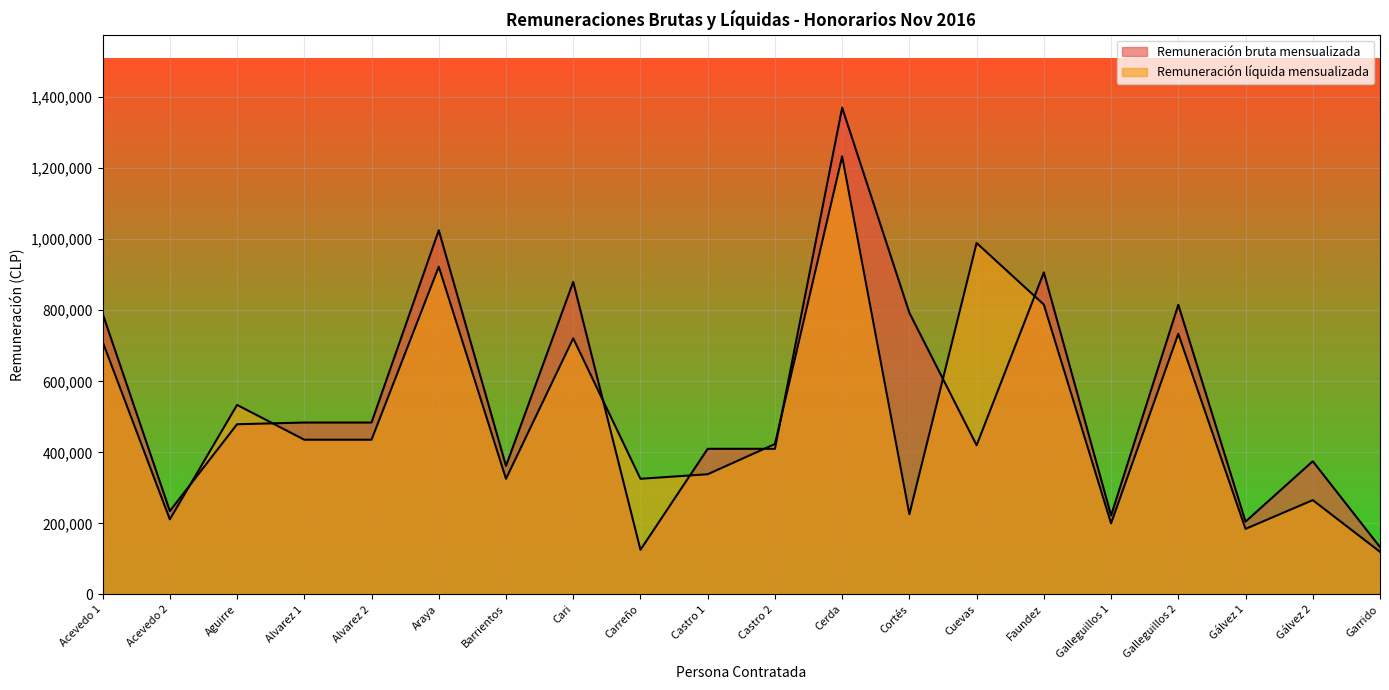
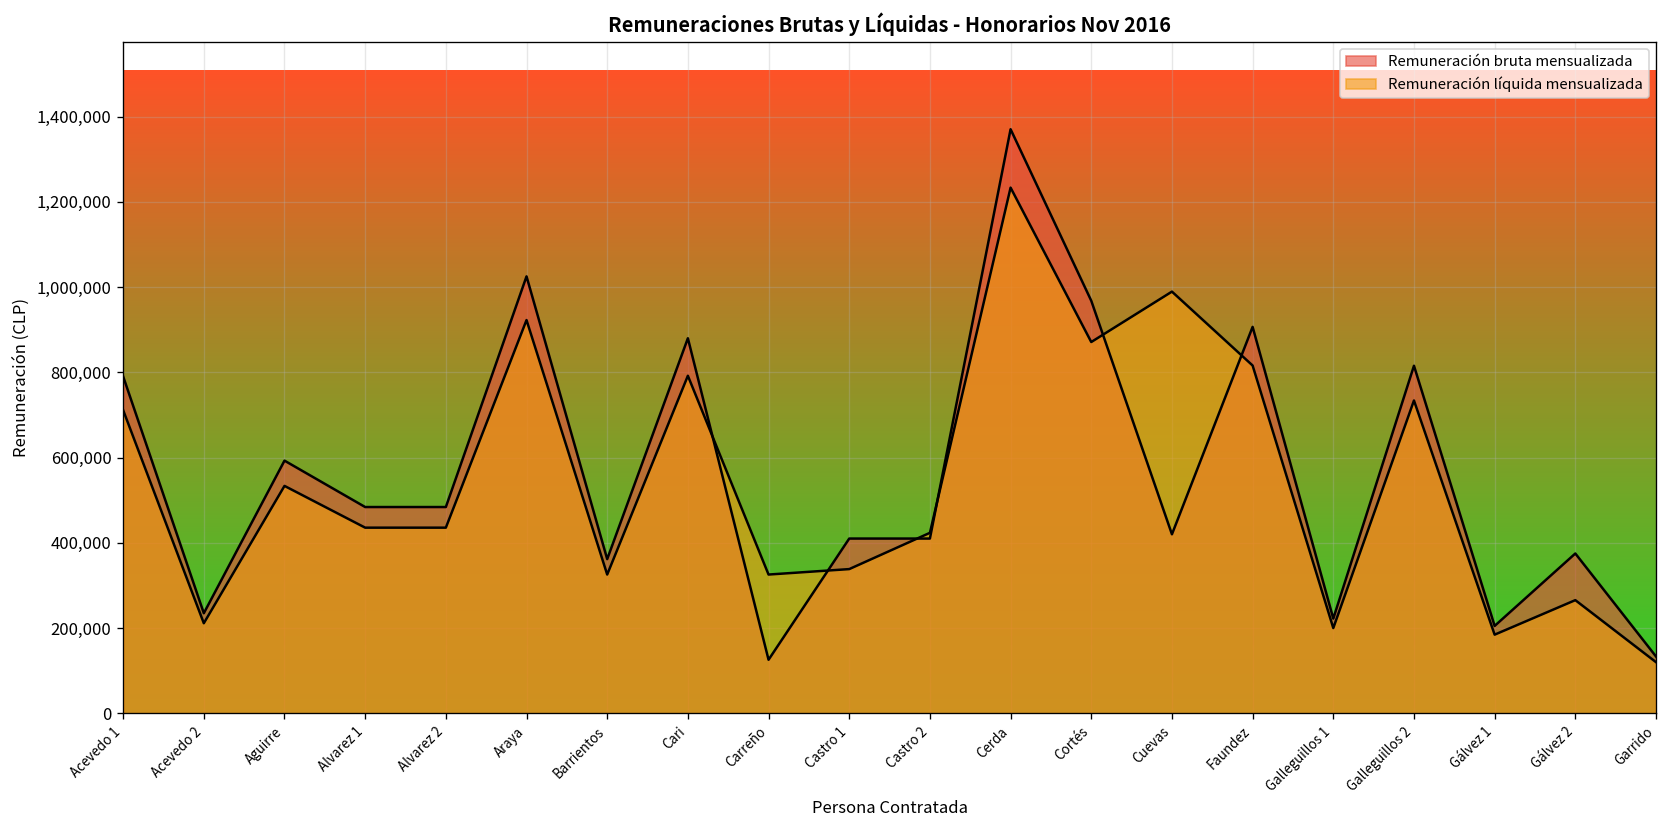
Remuneración bruta mensualizada, Aguirre: 480,000 -> 590,000
Remuneración líquida mensualizada, Cari: 720,000 -> 790,000
Remuneración bruta mensualizada, Cortés: 790,000 -> 970,000
Remuneración líquida mensualizada, Cortés: 230,000 -> 870,000
